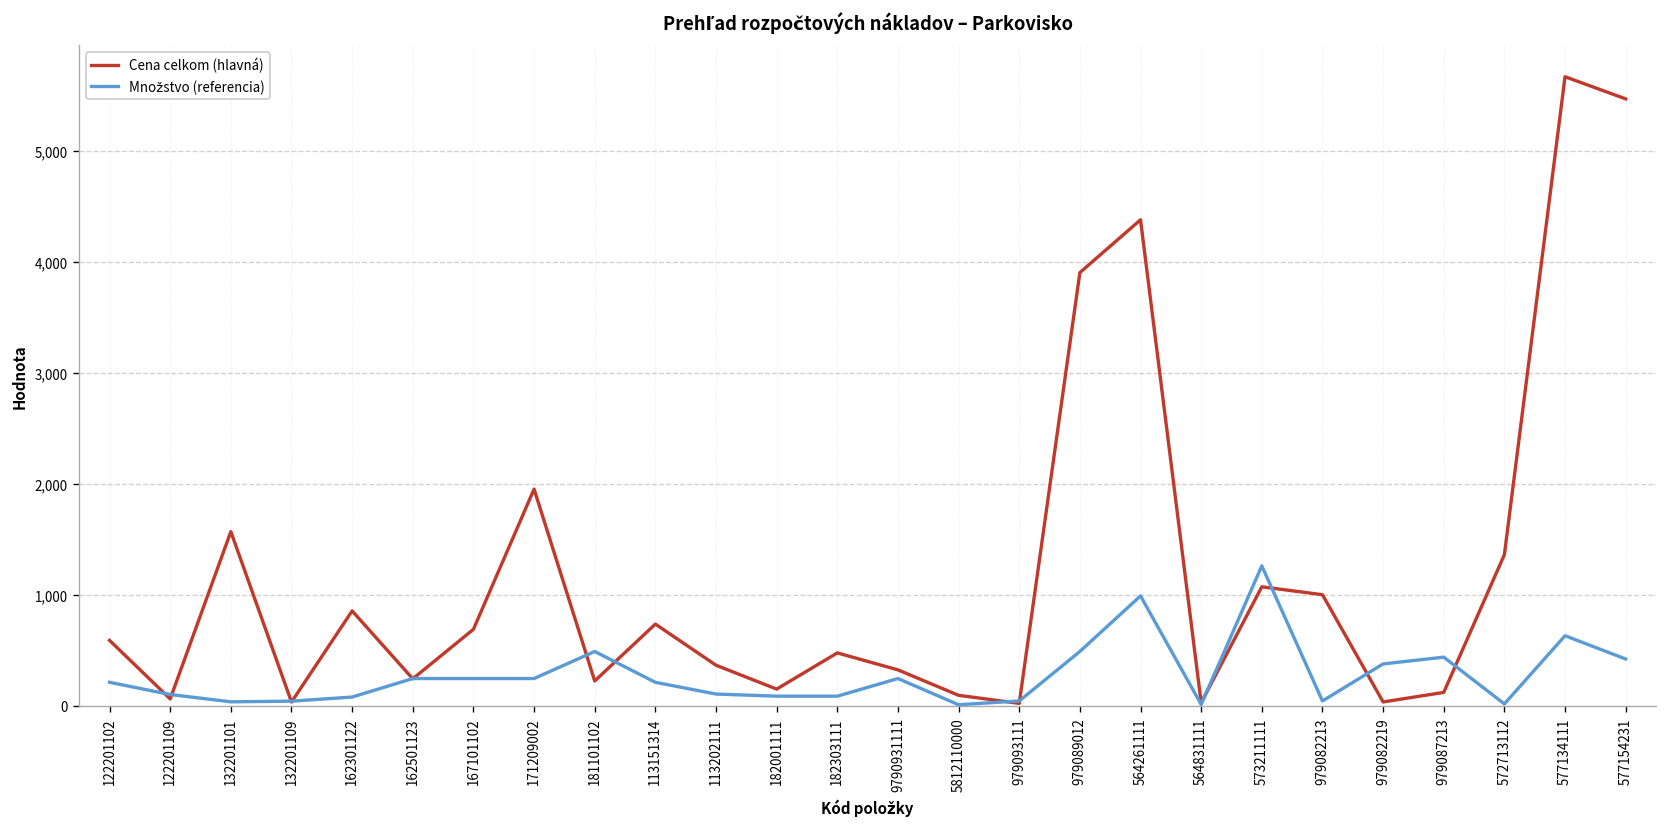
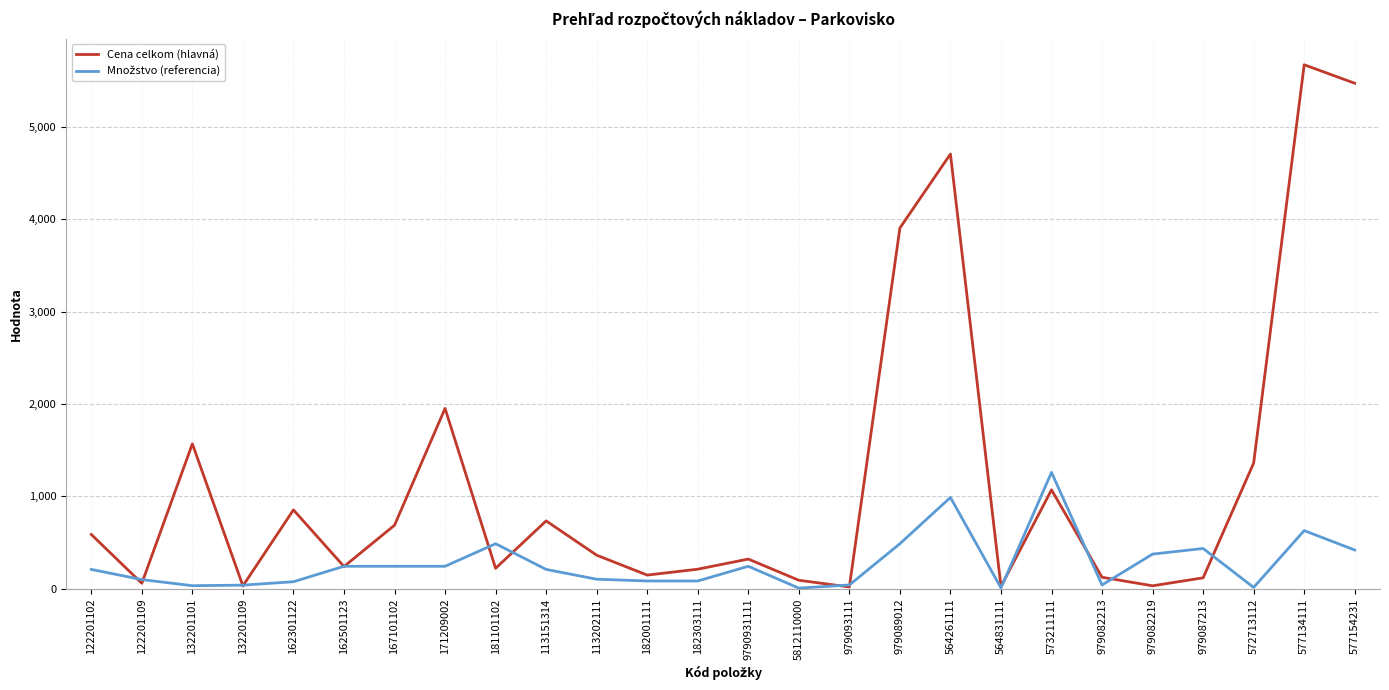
Cena celkom (hlavná), 182303111: 500 -> 200
Cena celkom (hlavná), 564261111: 4,400 -> 4,700
Cena celkom (hlavná), 979082213: 1,000 -> 100
